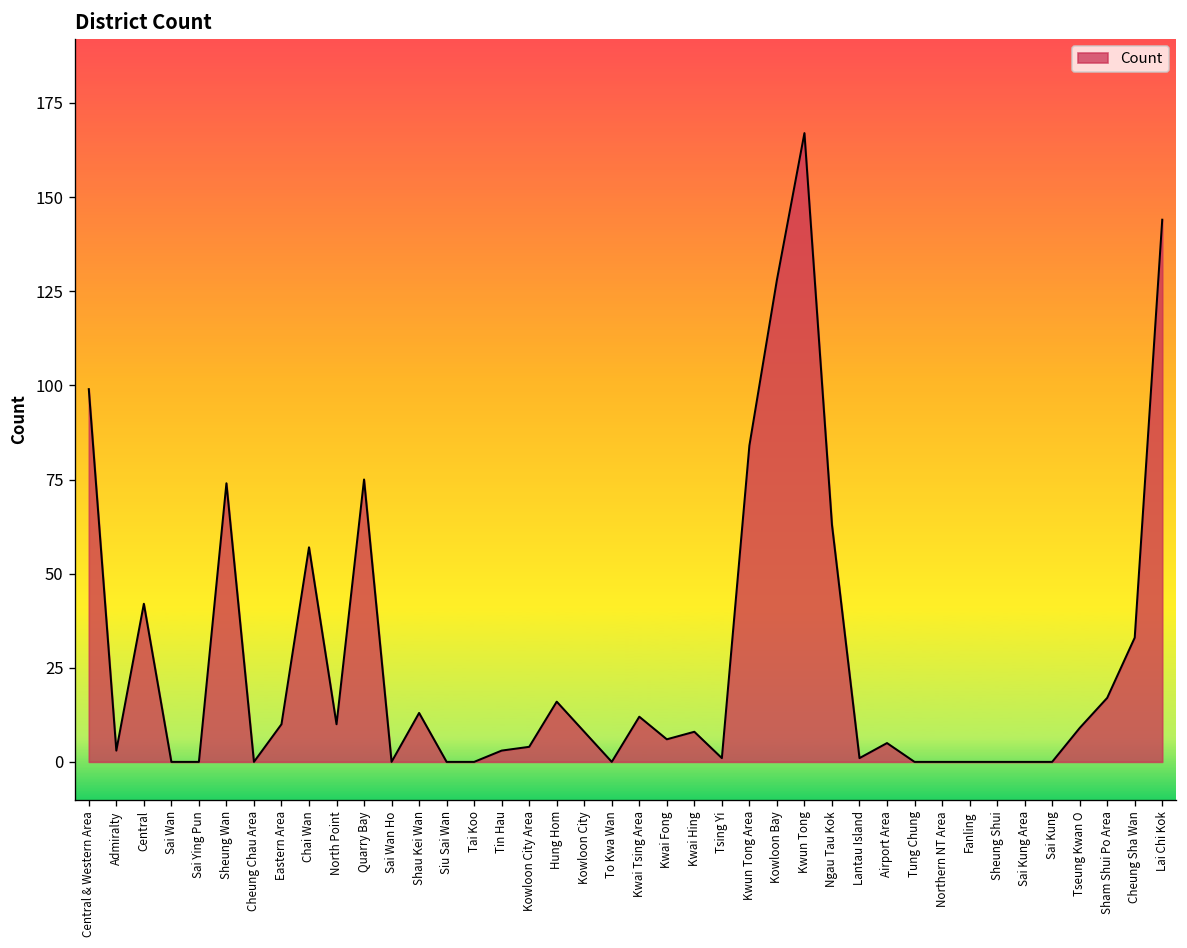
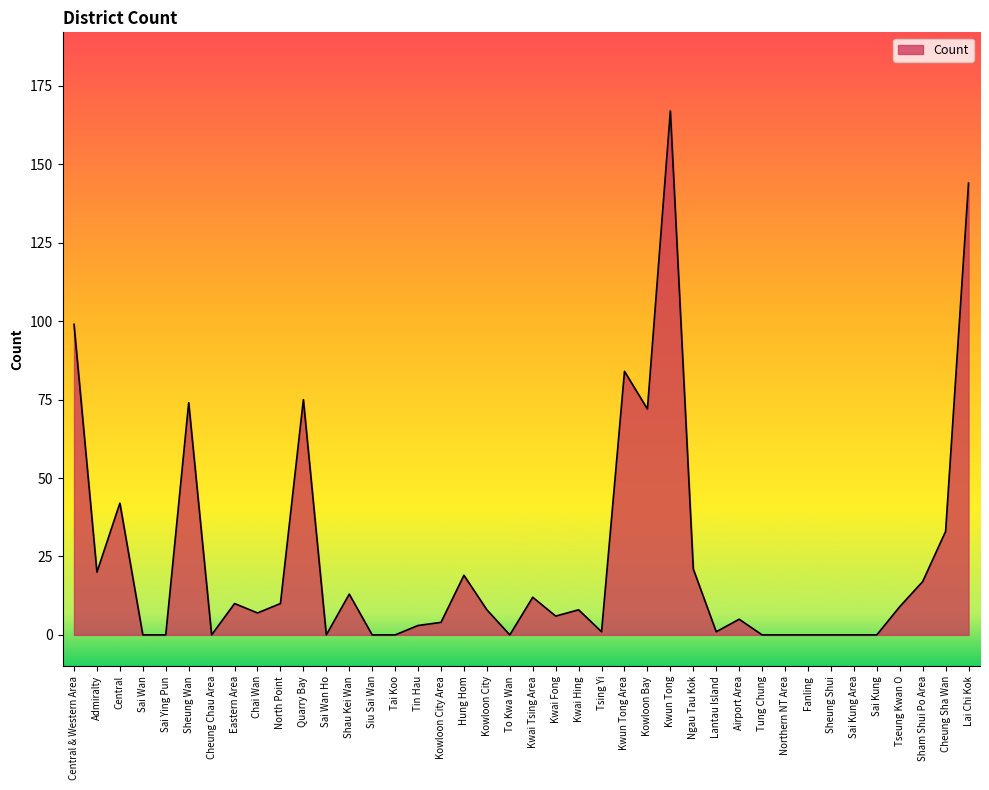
Admiralty: 3 -> 20
Chai Wan: 57 -> 7
Hung Hom: 16 -> 19
Kowloon Bay: 128 -> 72
Ngau Tau Kok: 63 -> 21
